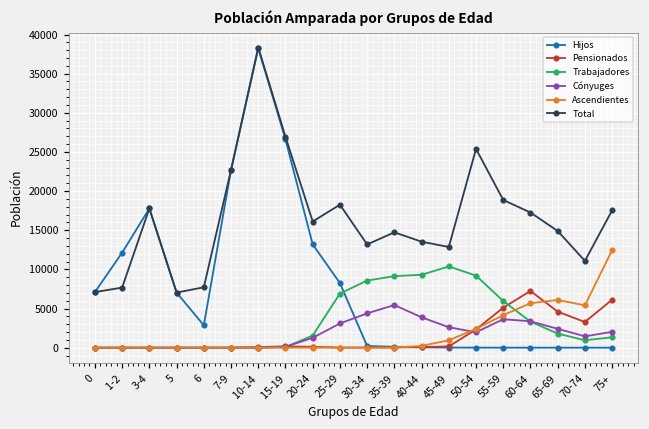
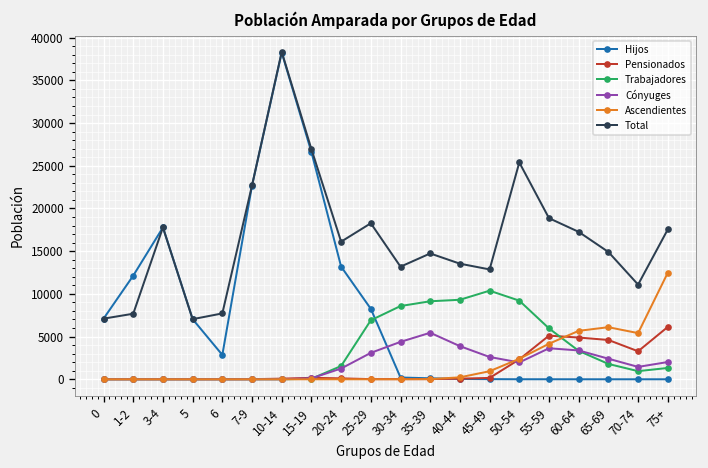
Pensionados, 60-64: 7000 -> 5000
